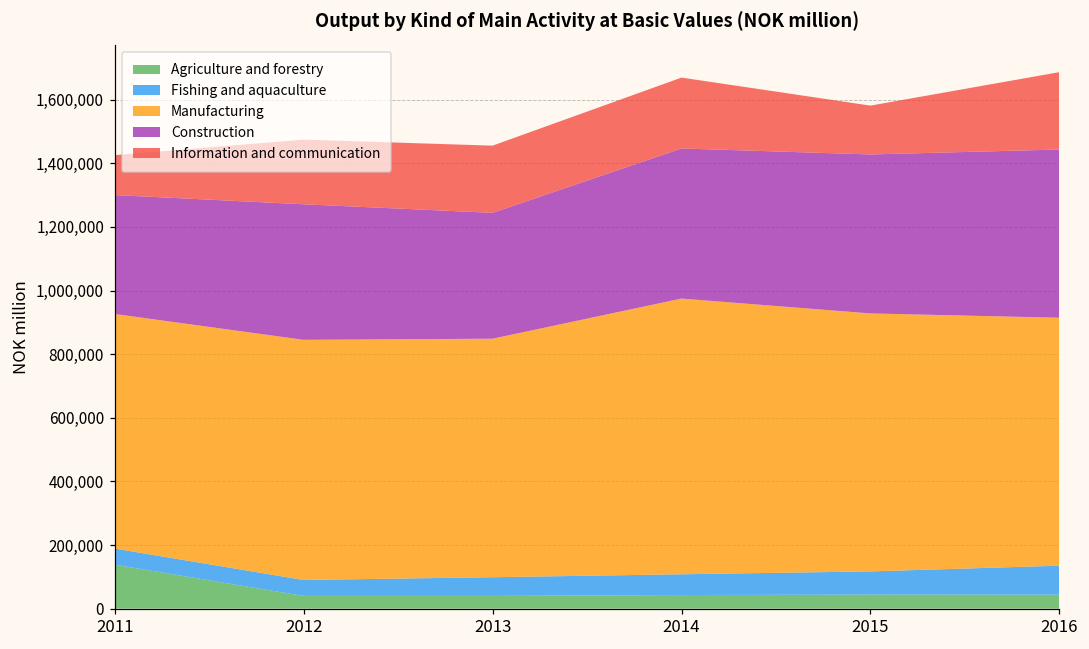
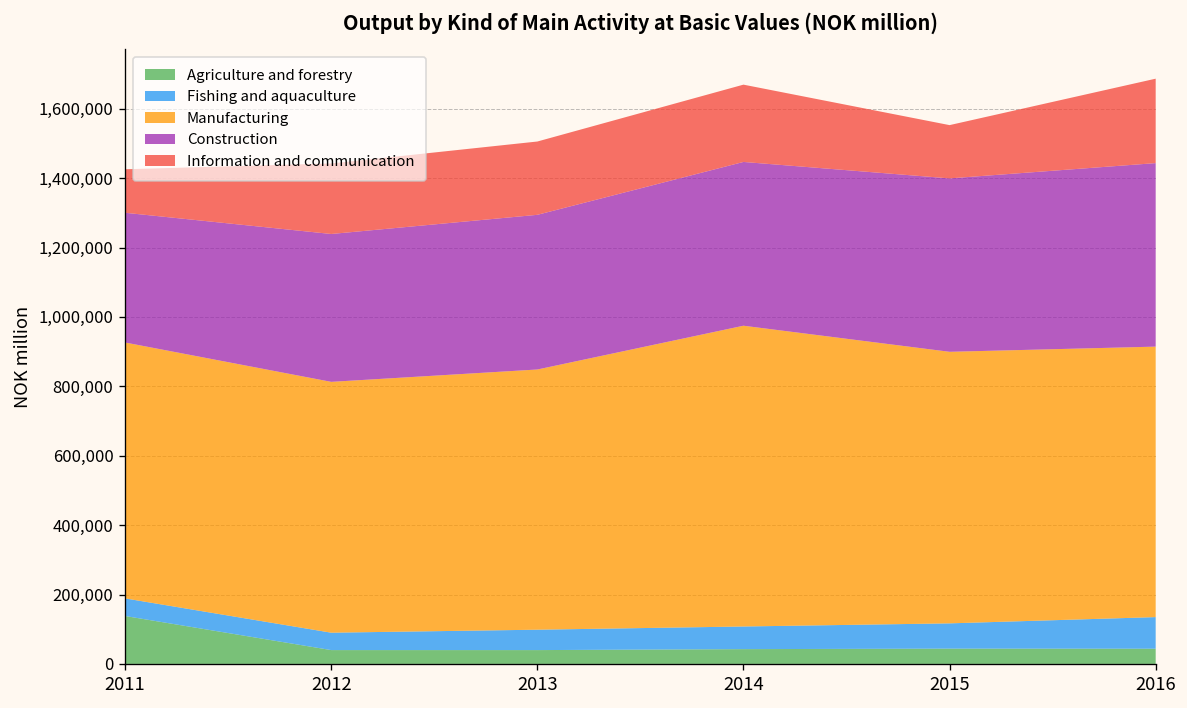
Manufacturing, 2012: 760,000 -> 720,000
Construction, 2013: 400,000 -> 450,000
Manufacturing, 2015: 810,000 -> 780,000
